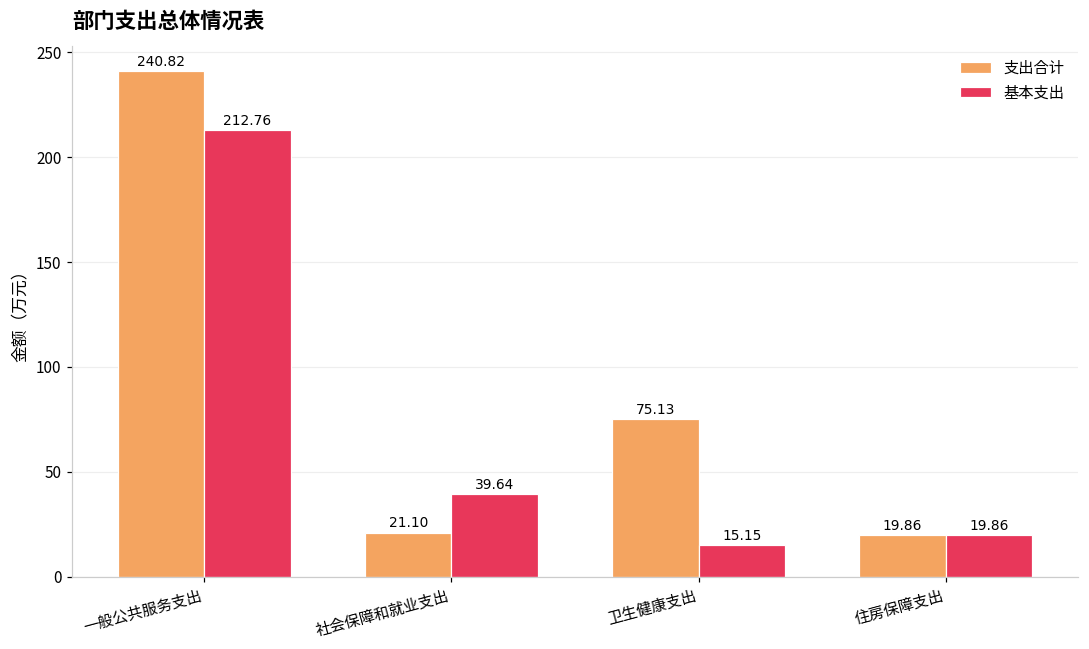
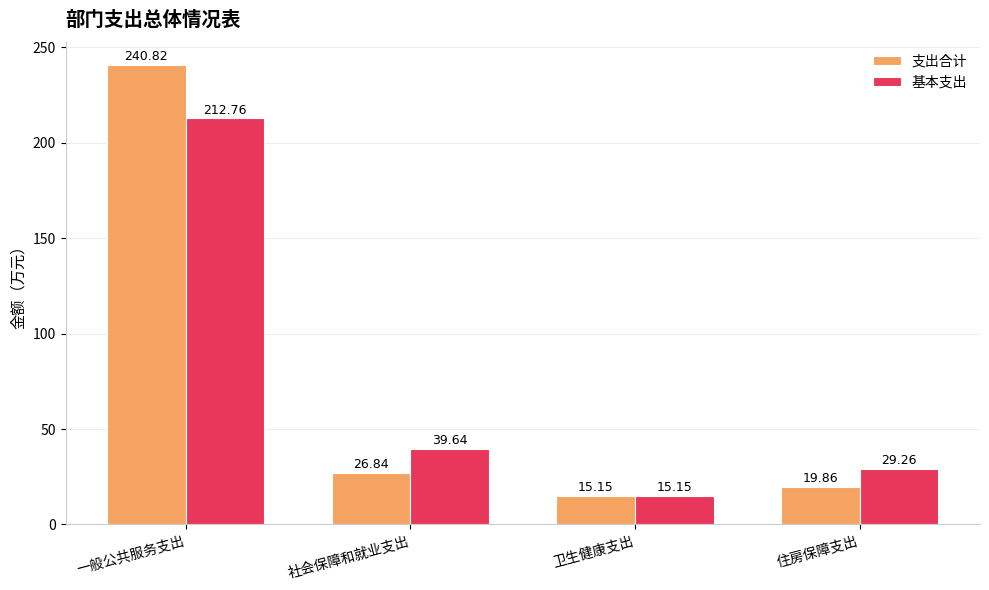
支出合计, 社会保障和就业支出: 21.10 -> 26.84
支出合计, 卫生健康支出: 75.13 -> 15.15
基本支出, 住房保障支出: 19.86 -> 29.26
